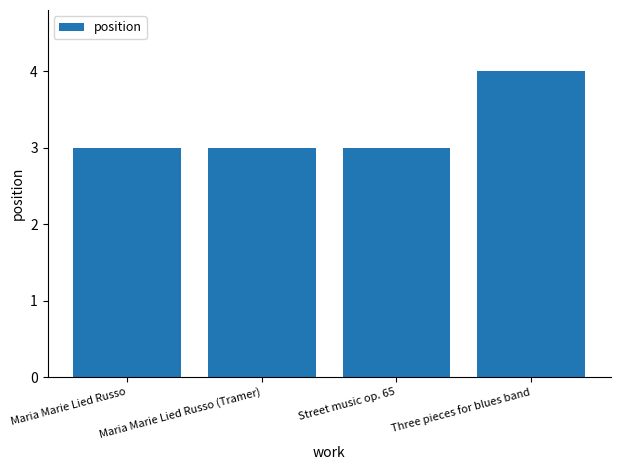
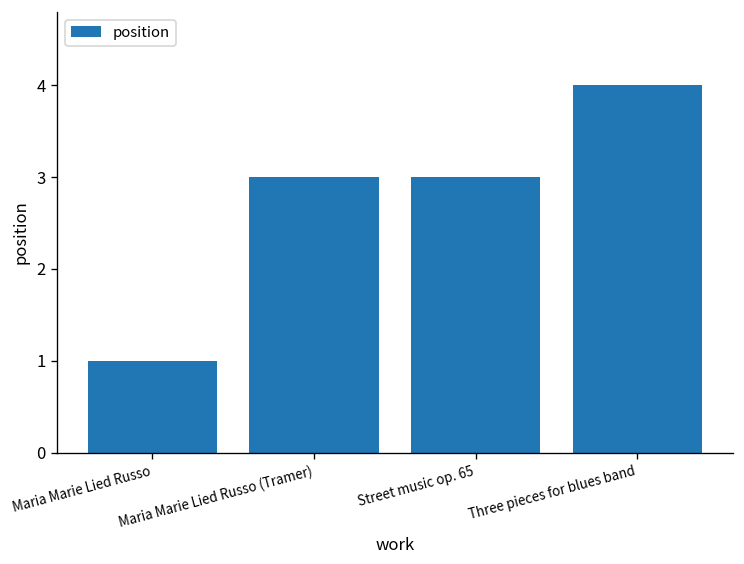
Maria Marie Lied Russo: 3 -> 1
